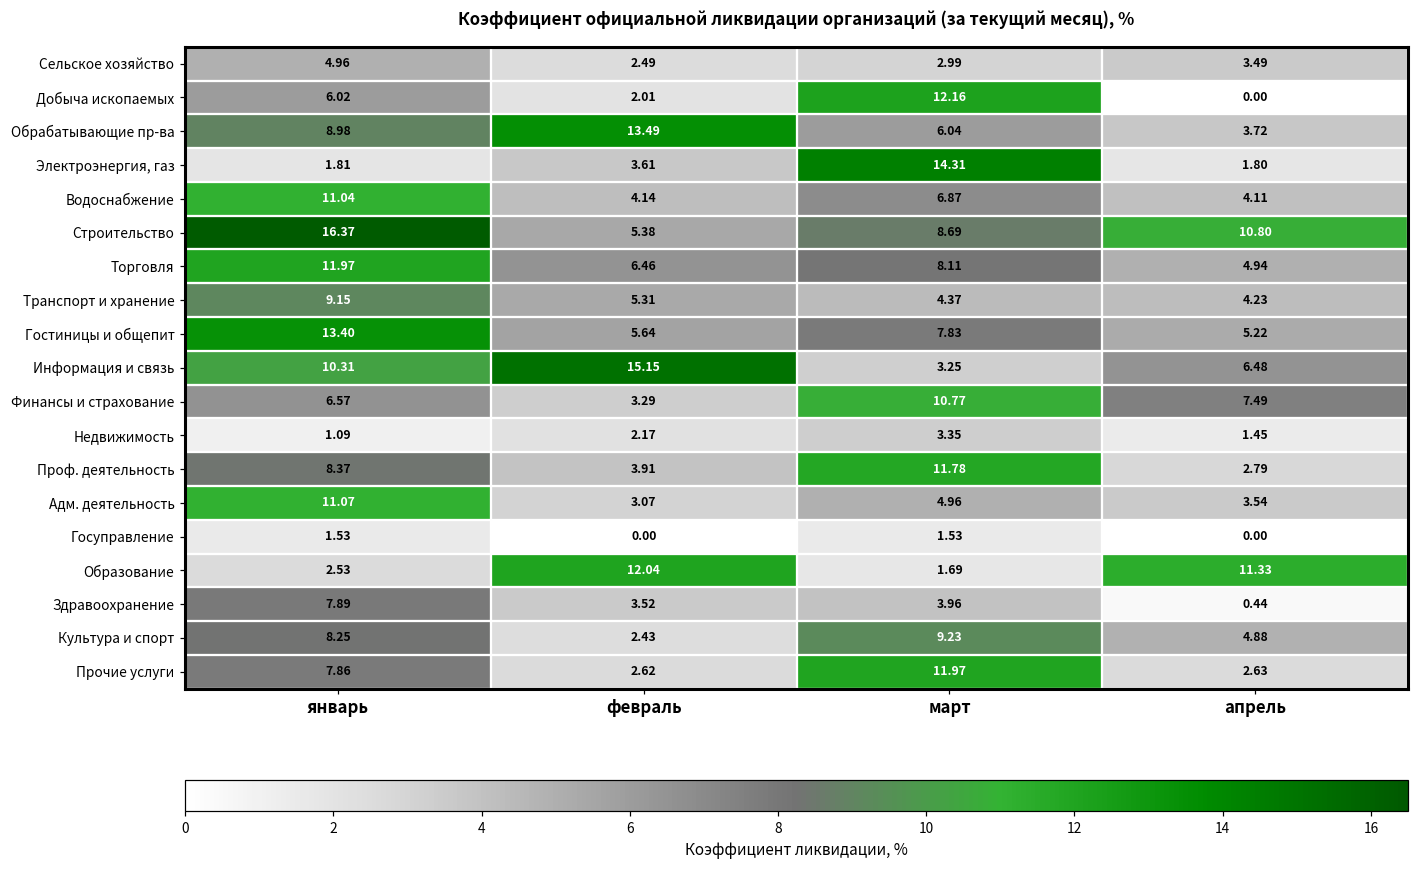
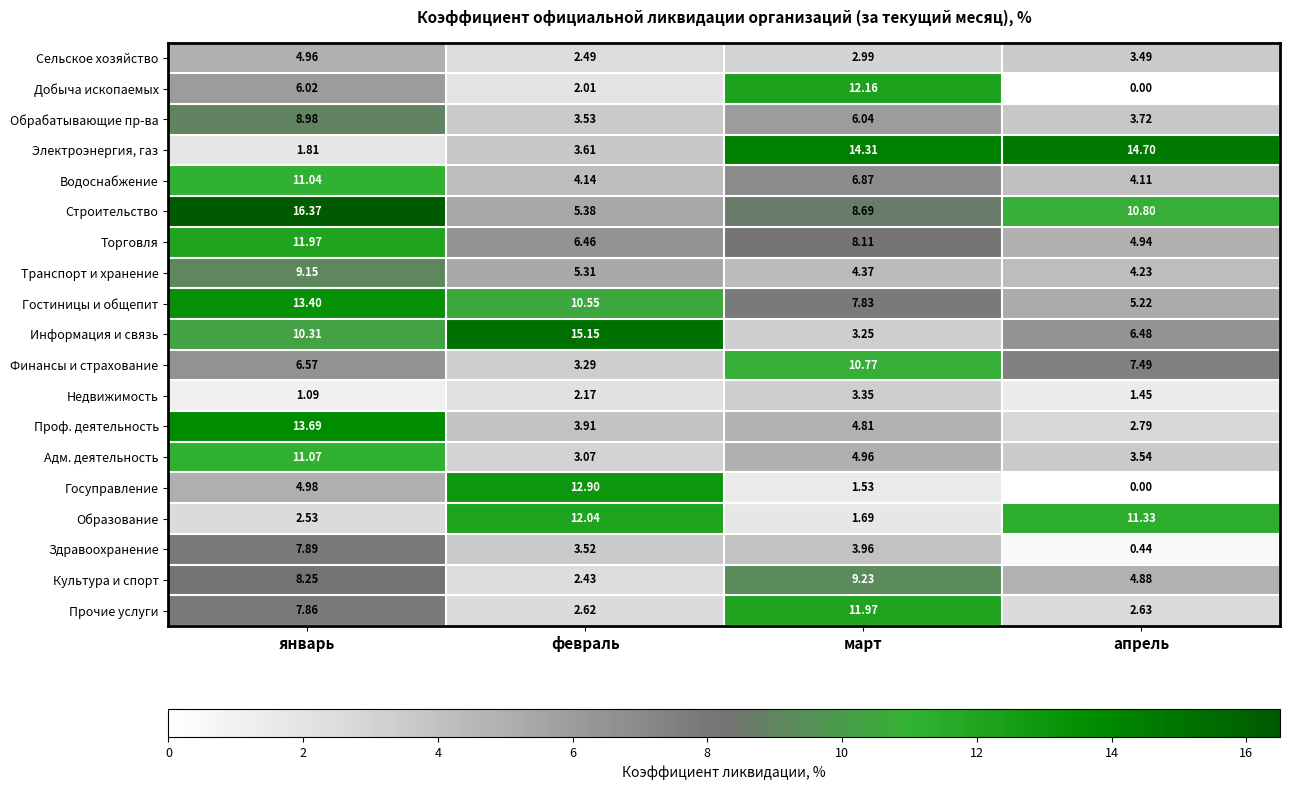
Обрабатывающие пр-ва, февраль: 13.49 -> 3.53
Электроэнергия, газ, апрель: 1.80 -> 14.70
Гостиницы и общепит, февраль: 5.64 -> 10.55
Проф. деятельность, январь: 8.37 -> 13.69
Проф. деятельность, март: 11.78 -> 4.81
Госуправление, январь: 1.53 -> 4.98
Госуправление, февраль: 0.00 -> 12.90
